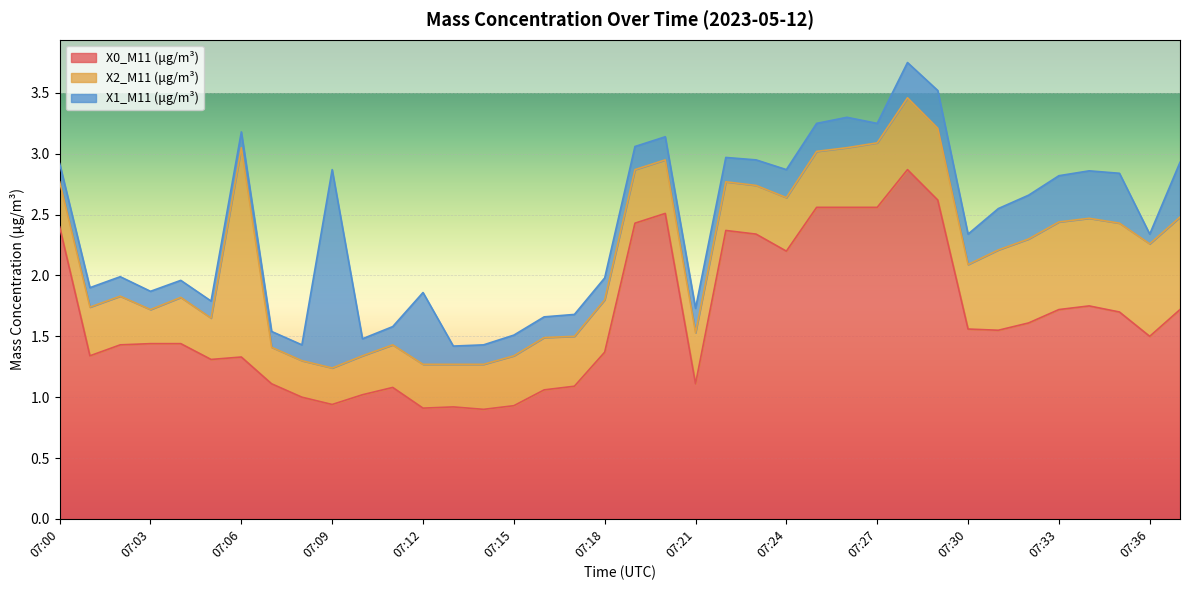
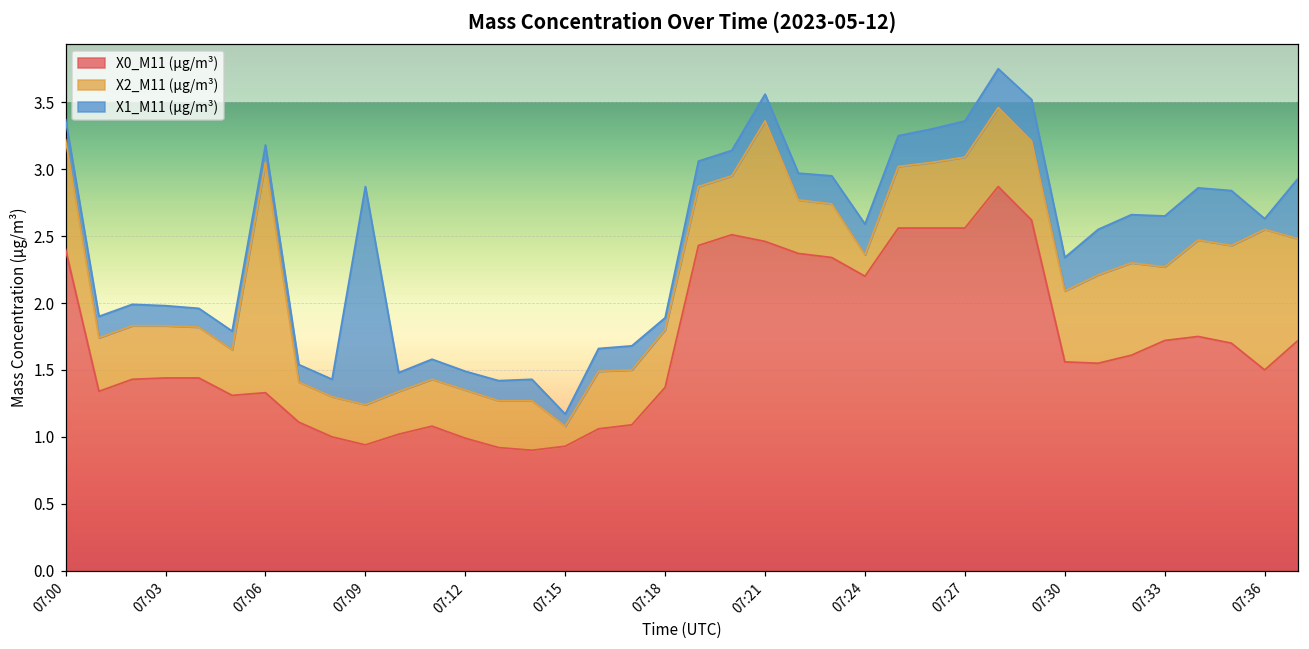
X2_M11 (μg/m³), 07:00: 0.37 -> 0.82
X2_M11 (μg/m³), 07:03: 0.28 -> 0.39
X0_M11 (μg/m³), 07:12: 0.91 -> 0.99
X1_M11 (μg/m³), 07:12: 0.59 -> 0.14
X2_M11 (μg/m³), 07:15: 0.41 -> 0.15
X1_M11 (μg/m³), 07:15: 0.17 -> 0.09
X1_M11 (μg/m³), 07:18: 0.18 -> 0.09
X0_M11 (μg/m³), 07:21: 1.11 -> 2.46
X2_M11 (μg/m³), 07:21: 0.42 -> 0.90
X2_M11 (μg/m³), 07:24: 0.44 -> 0.16
X1_M11 (μg/m³), 07:27: 0.16 -> 0.27
X2_M11 (μg/m³), 07:33: 0.72 -> 0.55
X2_M11 (μg/m³), 07:36: 0.76 -> 1.05
